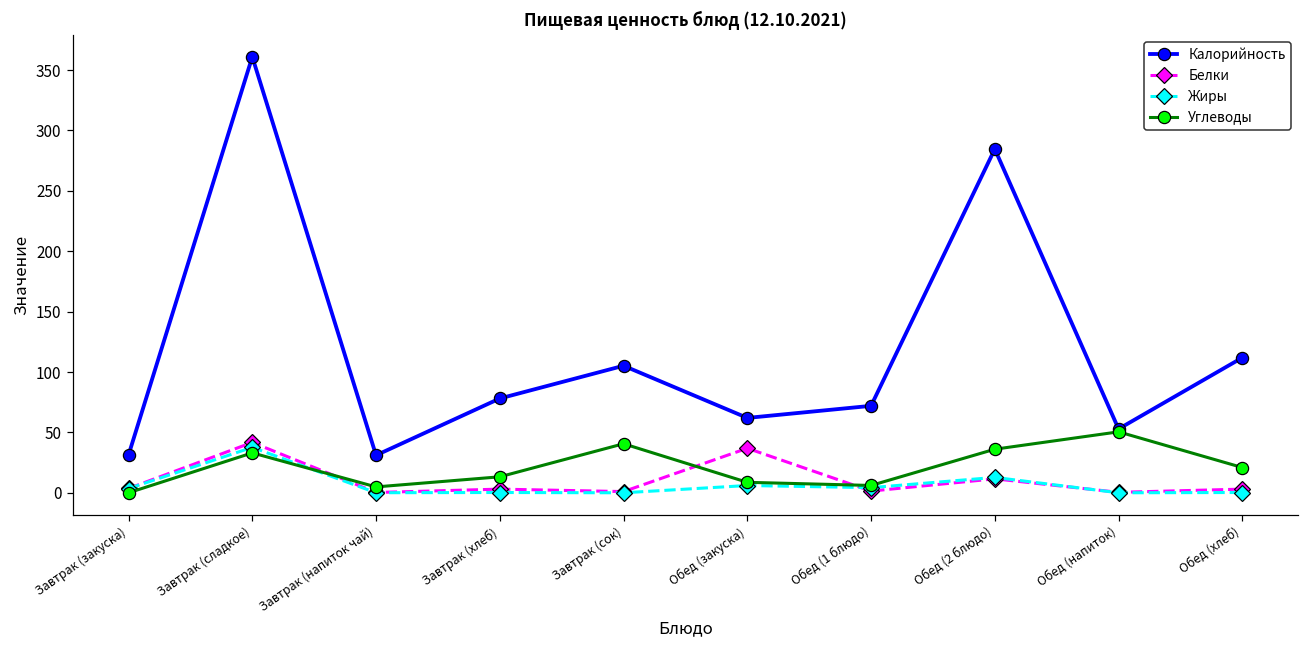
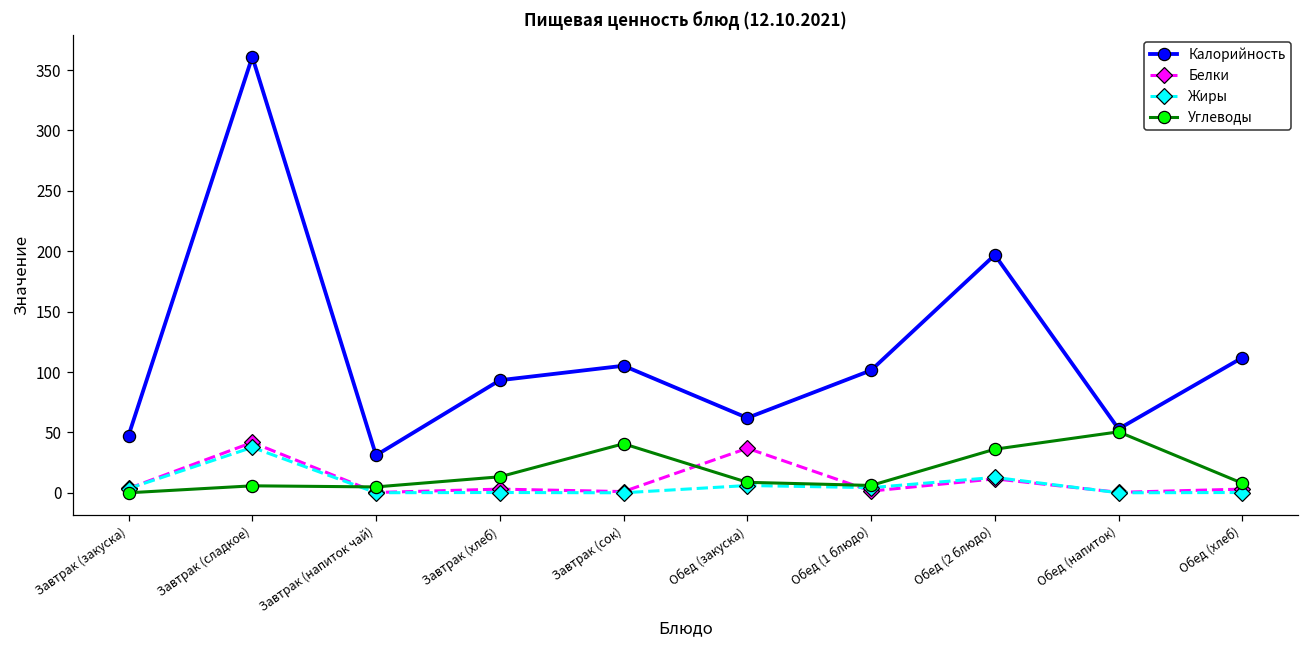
Калорийность, Завтрак (закуска): 31 -> 47
Углеводы, Завтрак (сладкое): 33 -> 6
Калорийность, Завтрак (хлеб): 78 -> 93
Калорийность, Обед (1 блюдо): 72 -> 101
Калорийность, Обед (2 блюдо): 285 -> 197
Углеводы, Обед (хлеб): 21 -> 8
